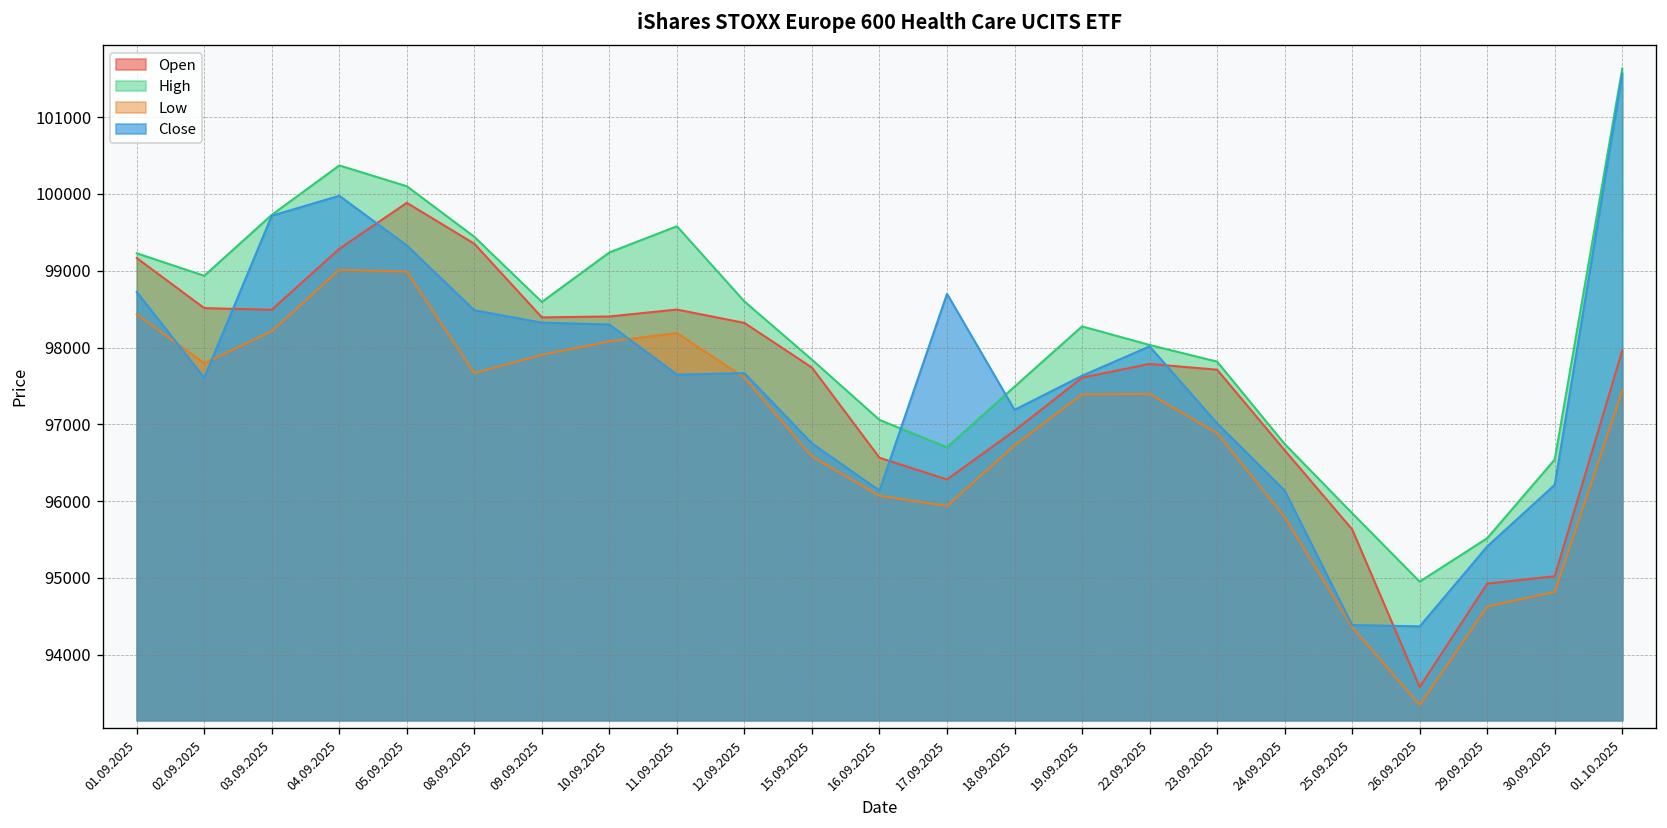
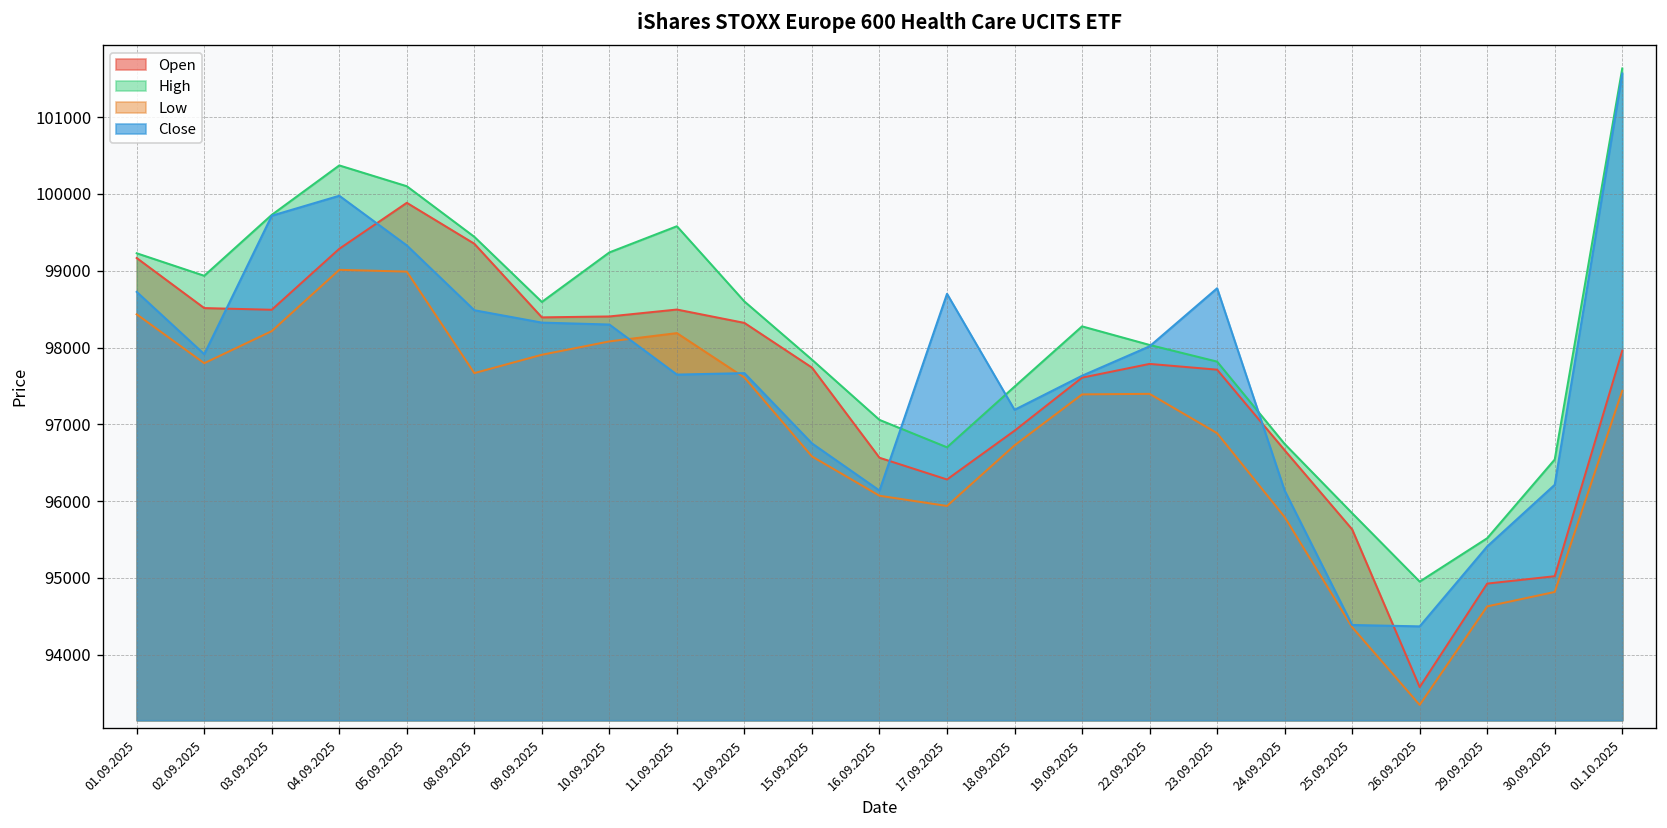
Close, 02.09.2025: 97600 -> 97900
Close, 23.09.2025: 97000 -> 98800
